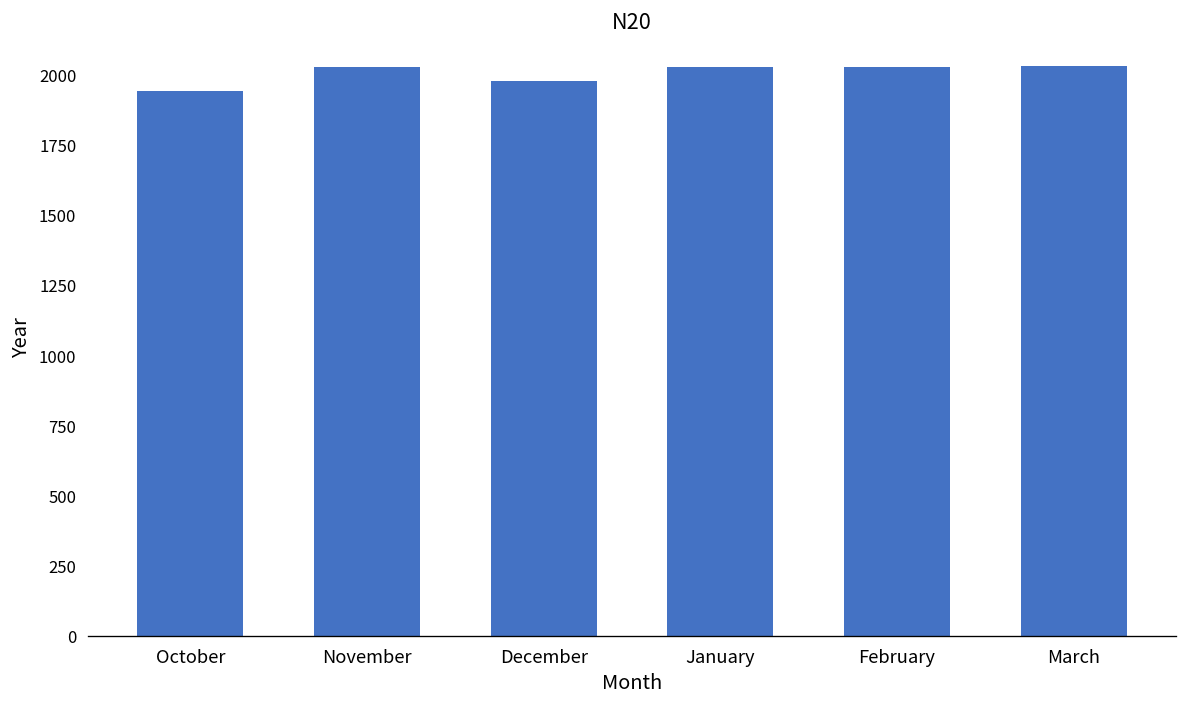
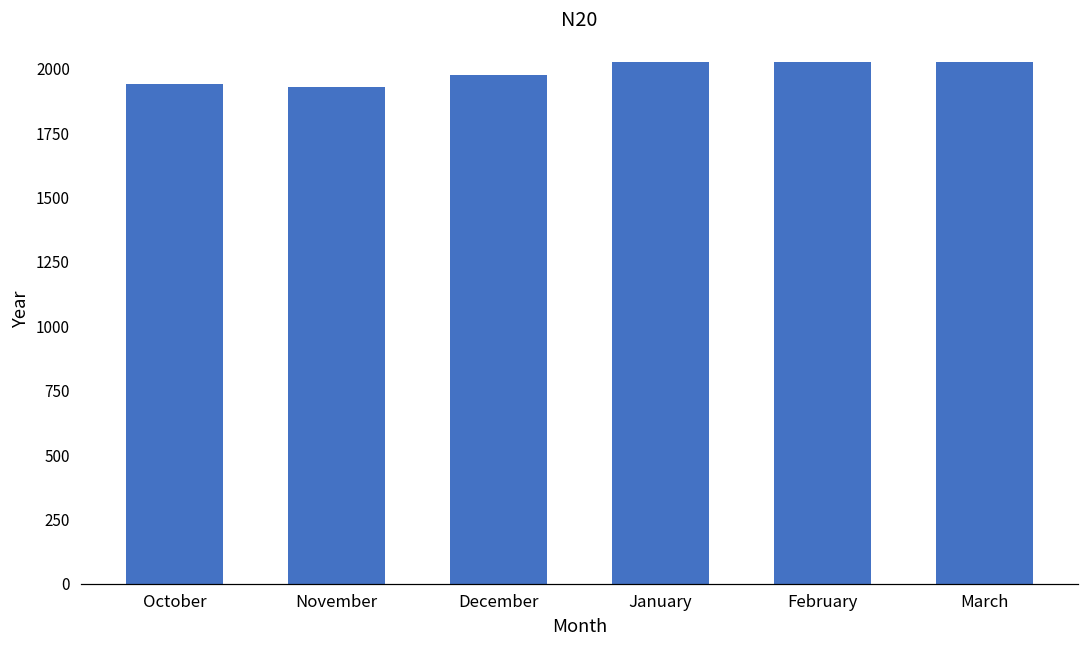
November: 2020 -> 1930
